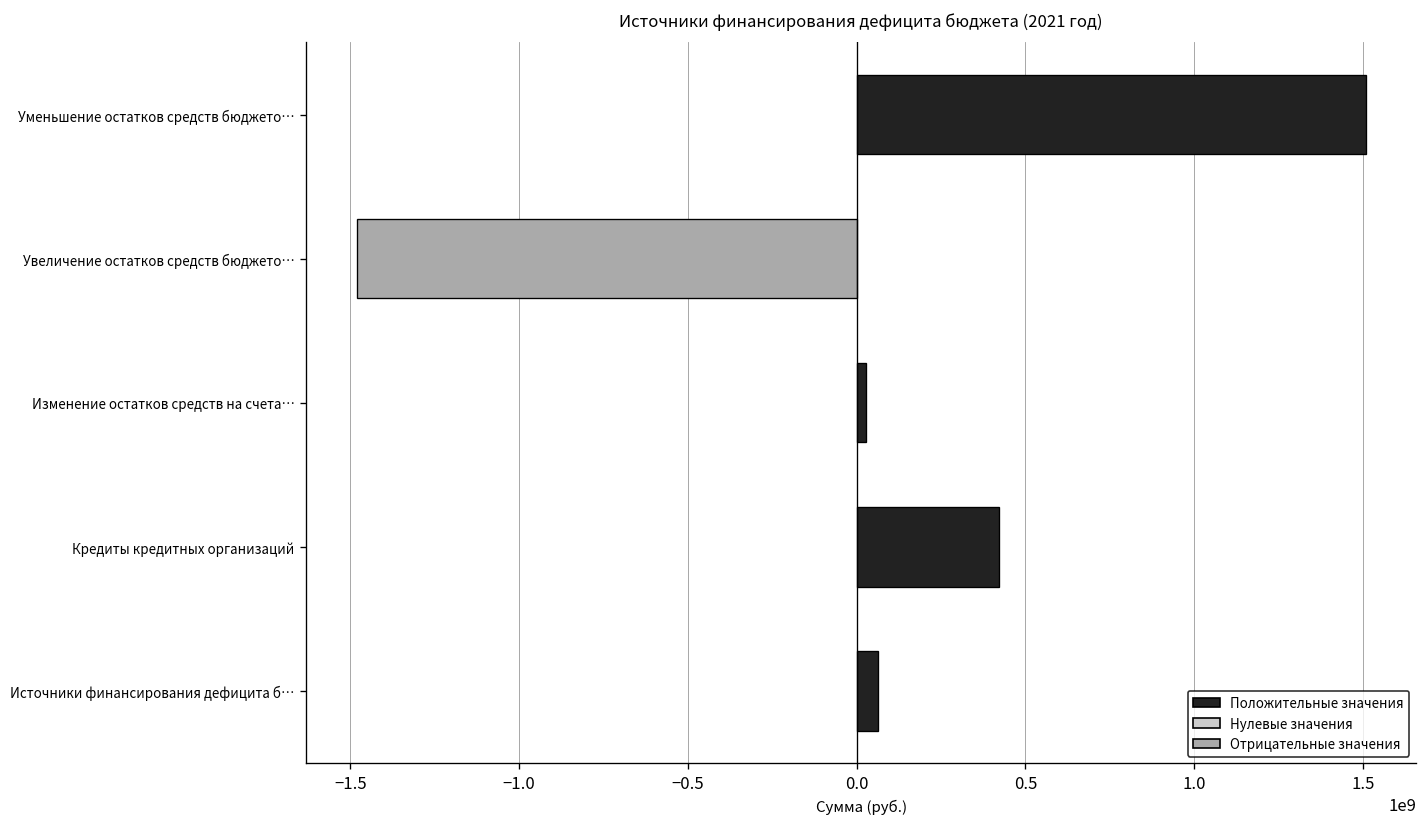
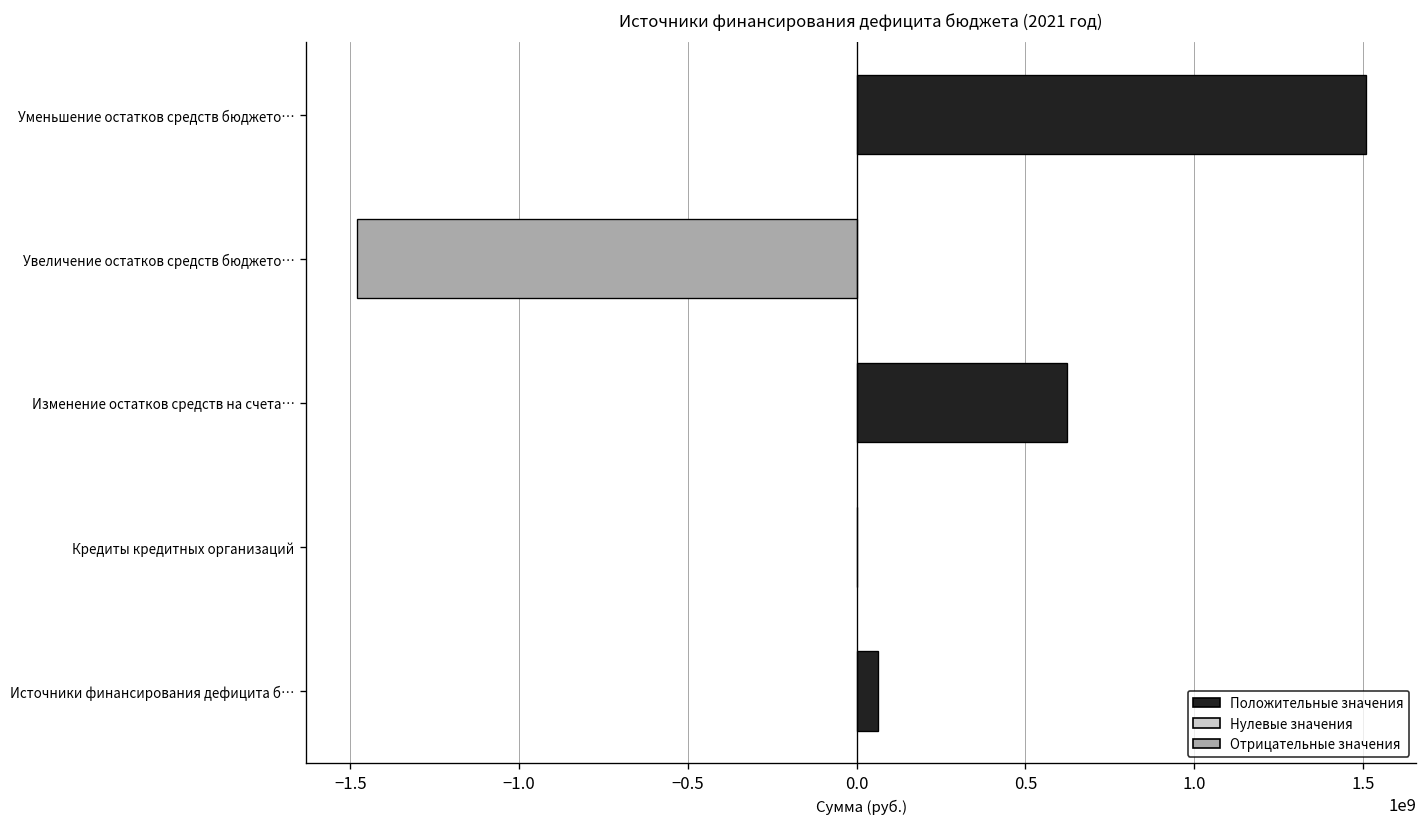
Изменение остатков средств на счета…: 30000000 -> 620000000
Кредиты кредитных организаций: 420000000 -> 0
